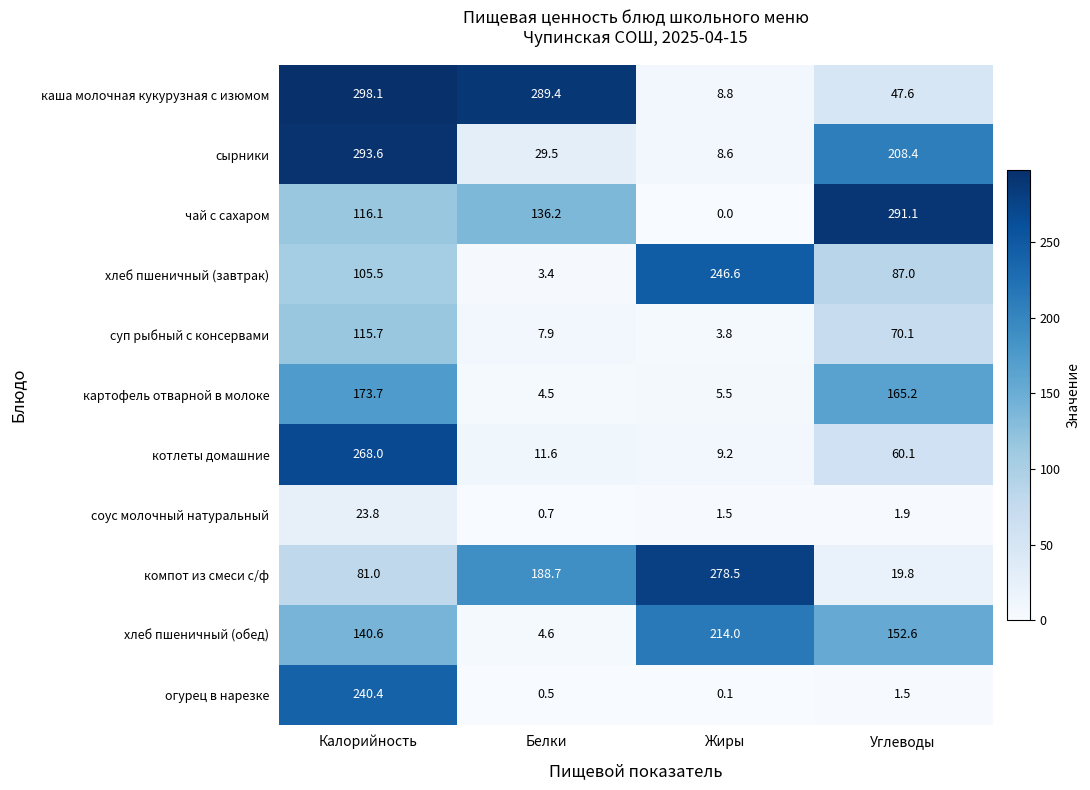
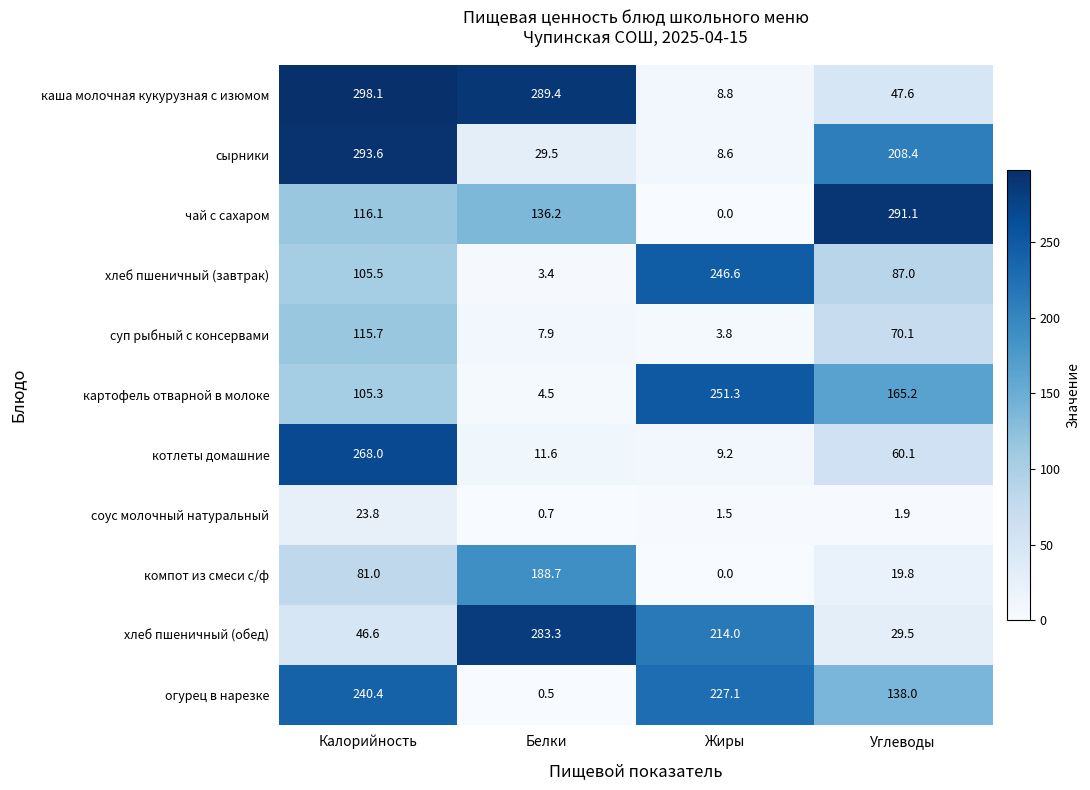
картофель отварной в молоке, Калорийность: 173.7 -> 105.3
картофель отварной в молоке, Жиры: 5.5 -> 251.3
компот из смеси с/ф, Жиры: 278.5 -> 0.0
хлеб пшеничный (обед), Калорийность: 140.6 -> 46.6
хлеб пшеничный (обед), Белки: 4.6 -> 283.3
хлеб пшеничный (обед), Углеводы: 152.6 -> 29.5
огурец в нарезке, Жиры: 0.1 -> 227.1
огурец в нарезке, Углеводы: 1.5 -> 138.0
